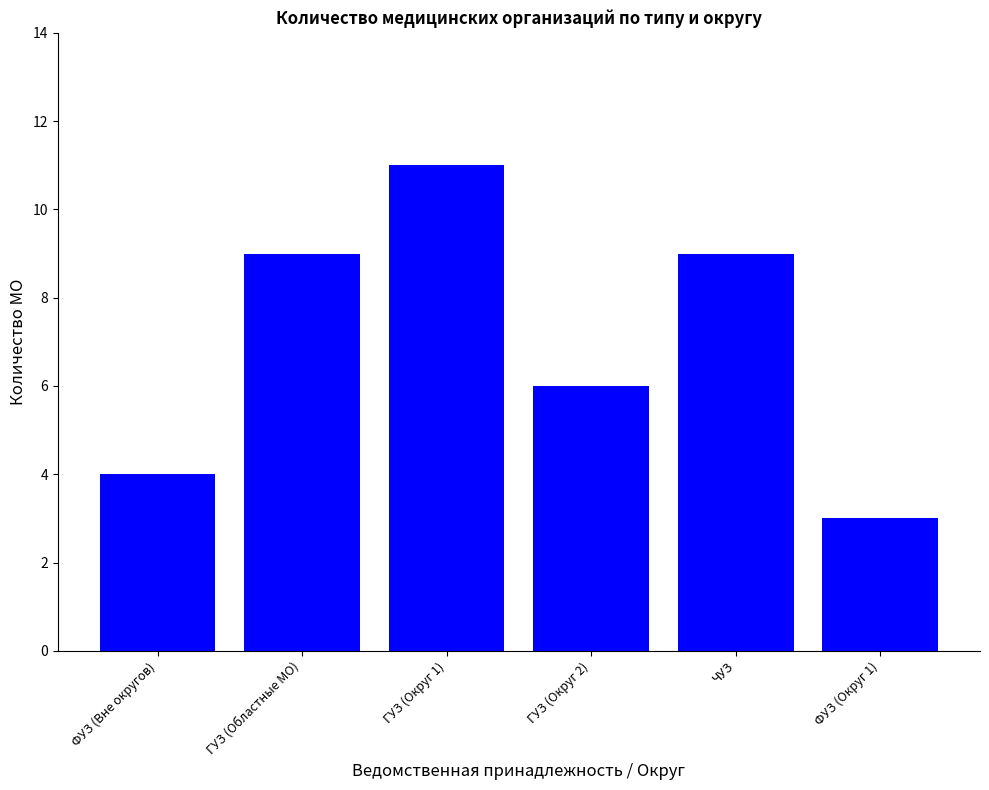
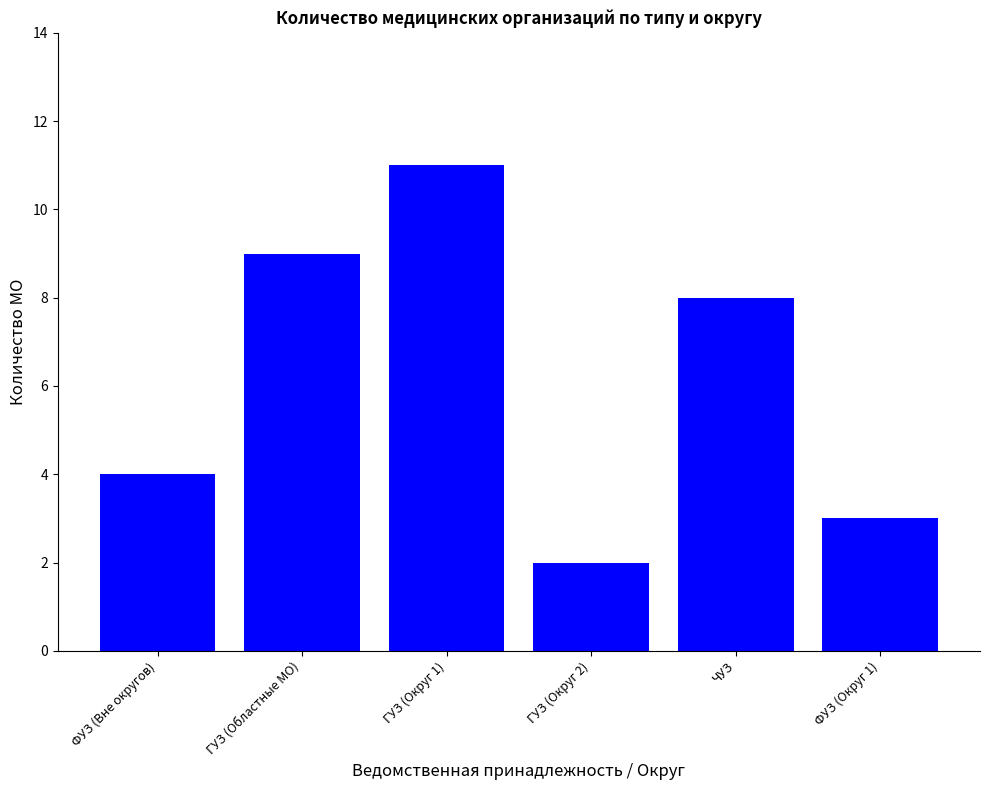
ГУЗ (Округ 2): 6 -> 2
ЧУЗ: 9 -> 8
